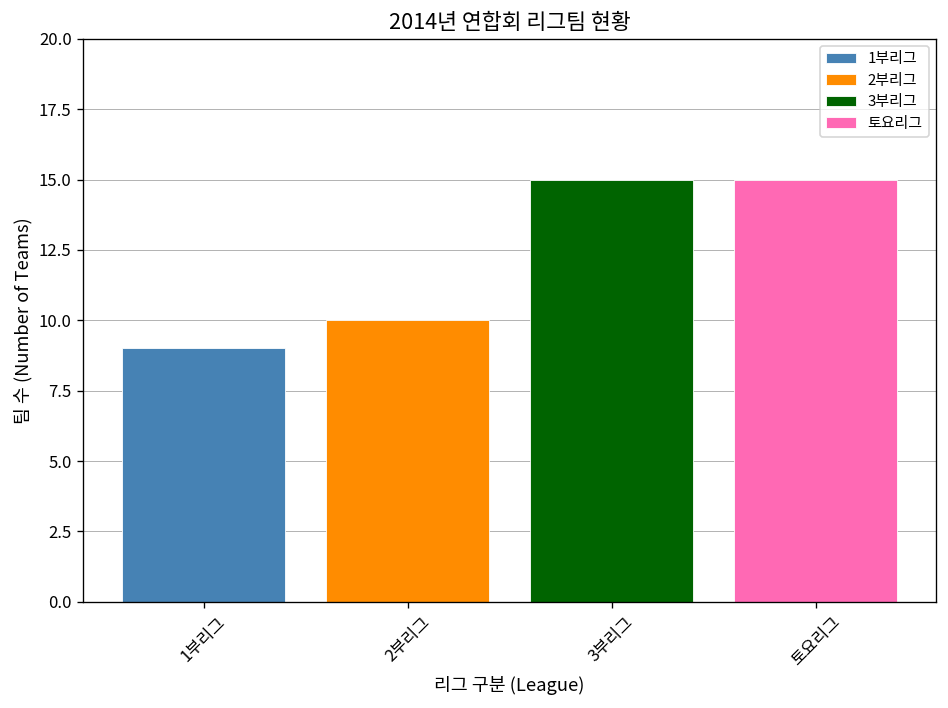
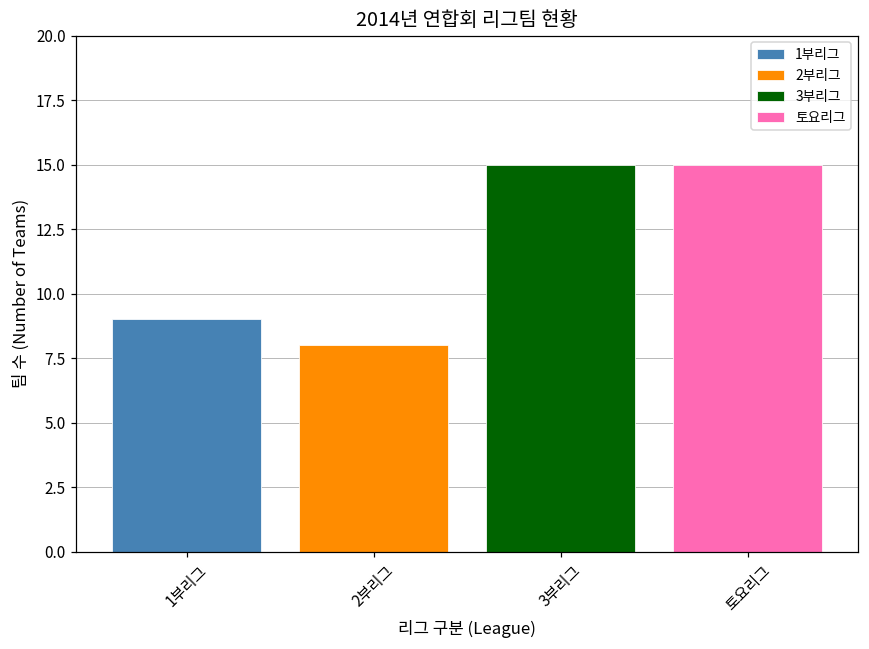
2부리그: 10 -> 8
